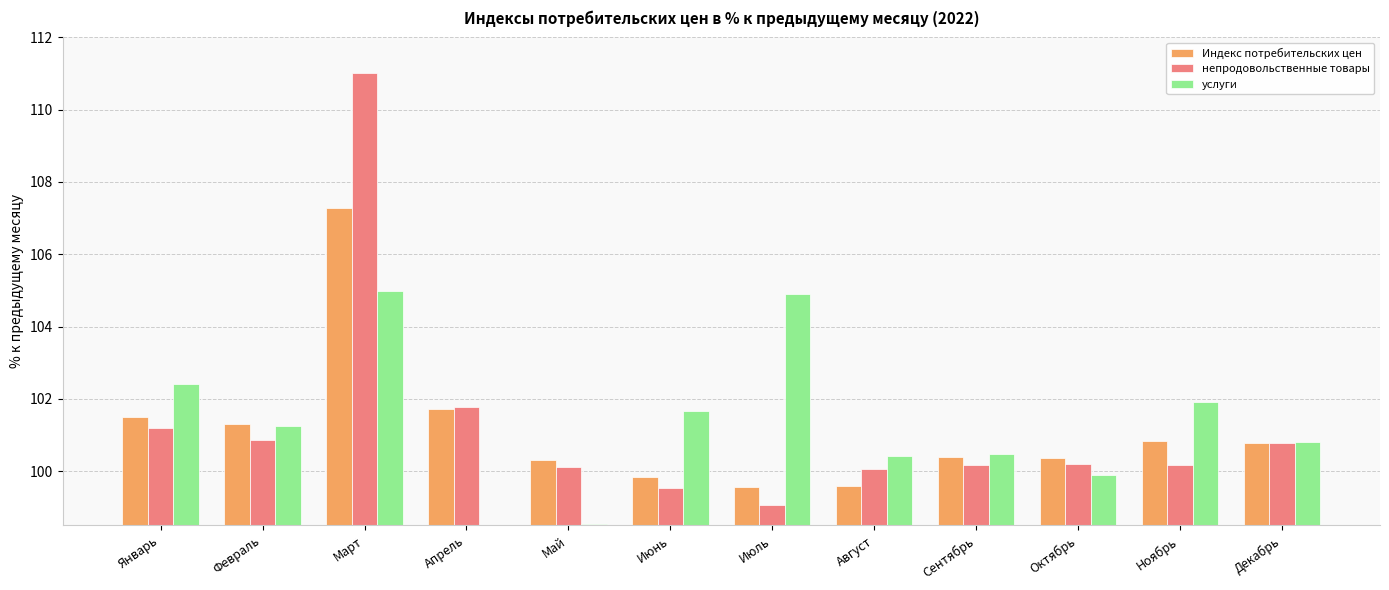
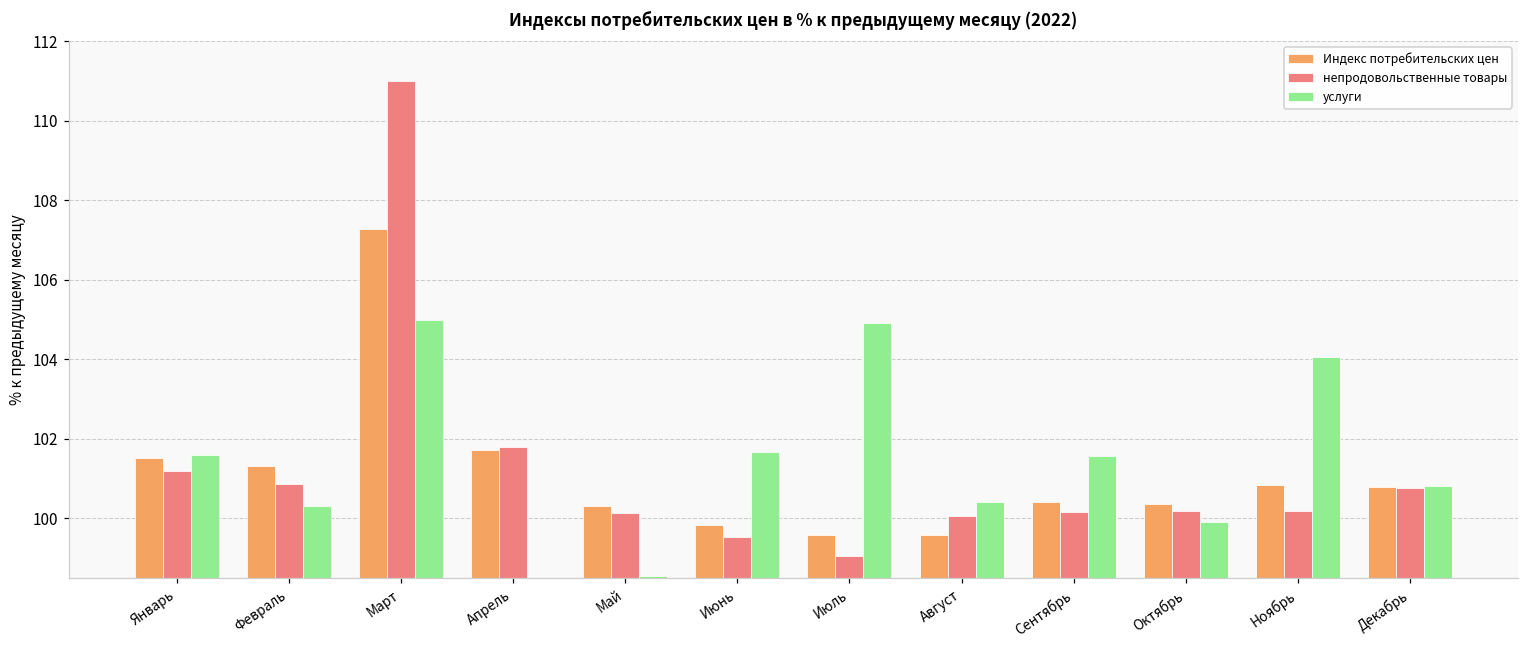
услуги, Январь: 102.4 -> 101.6
услуги, Февраль: 101.3 -> 100.3
услуги, Сентябрь: 100.5 -> 101.6
услуги, Ноябрь: 101.9 -> 104.1
